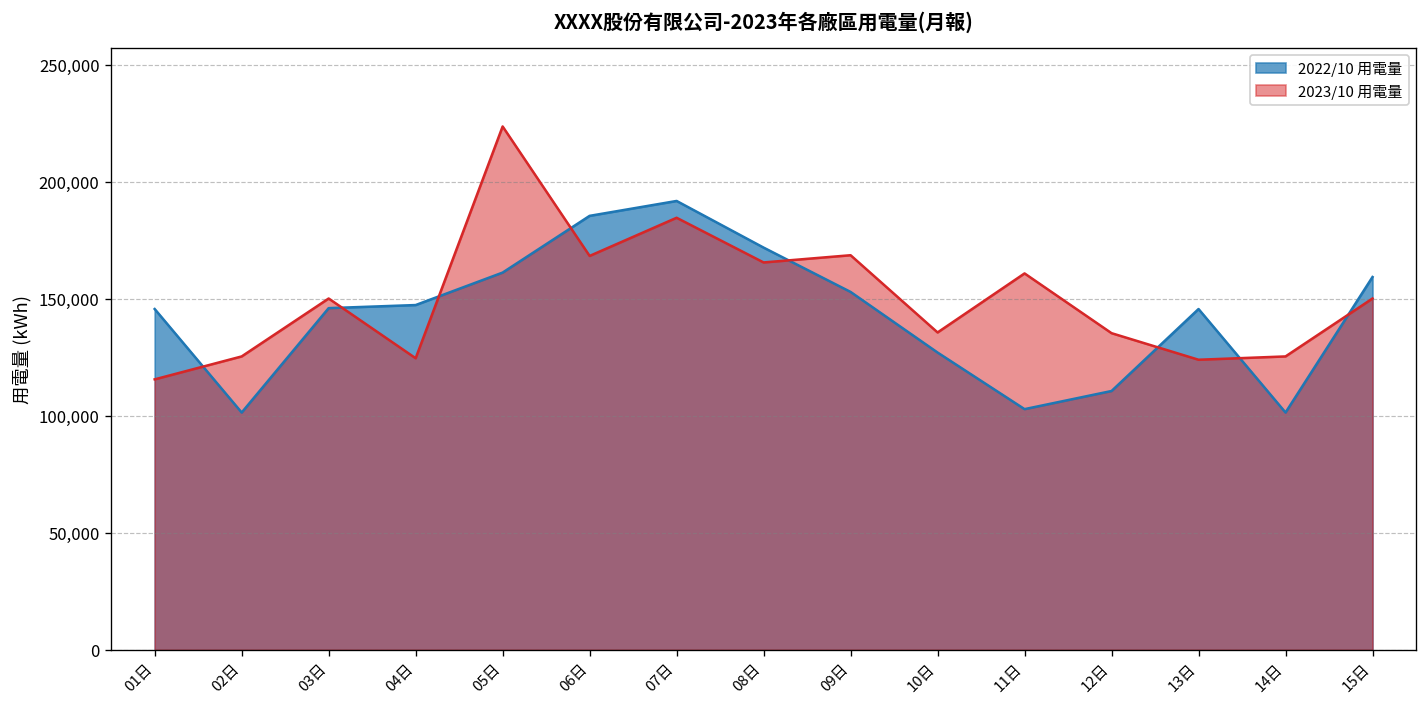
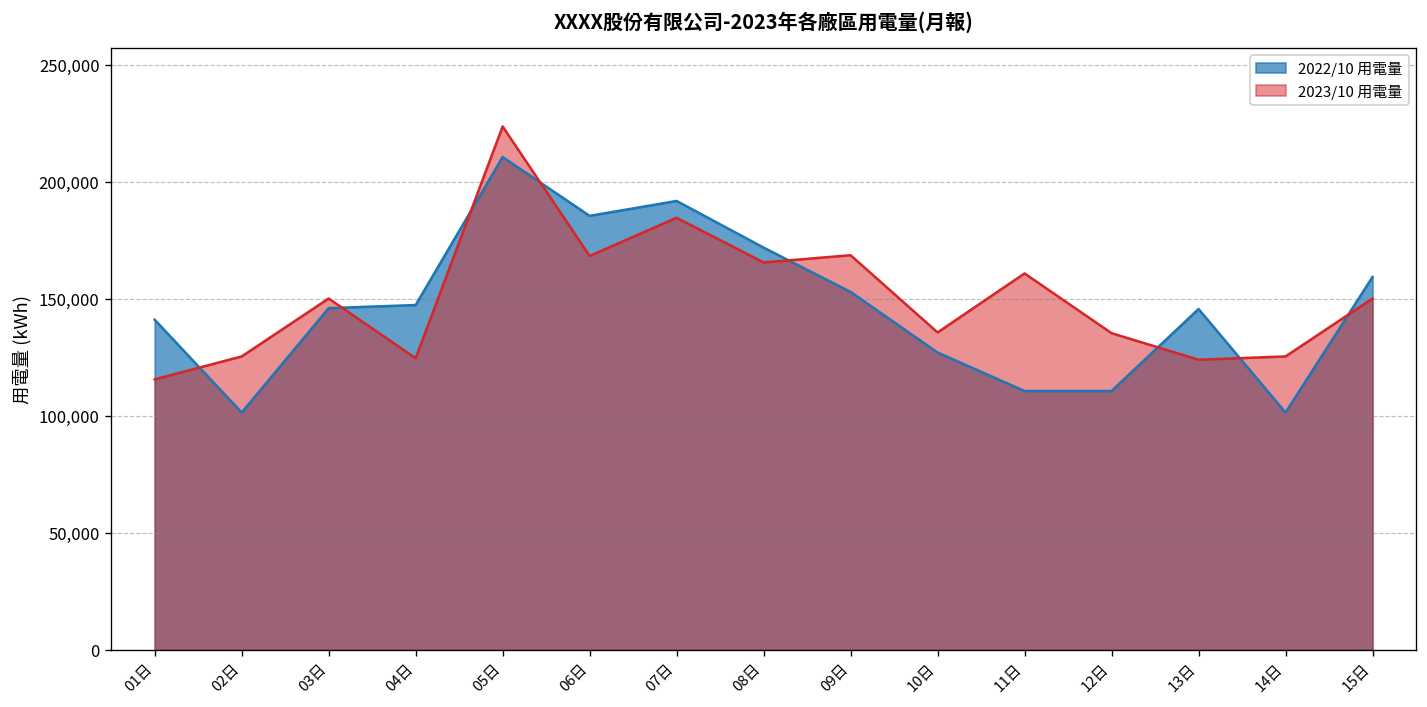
2022/10 用電量, 01日: 146,000 -> 141,000
2022/10 用電量, 05日: 161,000 -> 210,000
2022/10 用電量, 11日: 103,000 -> 111,000
